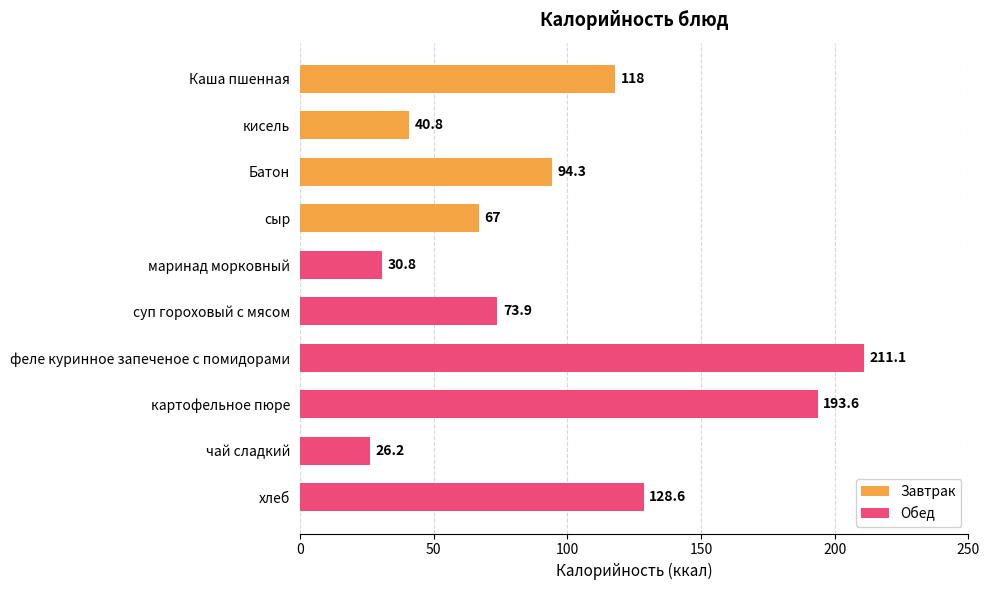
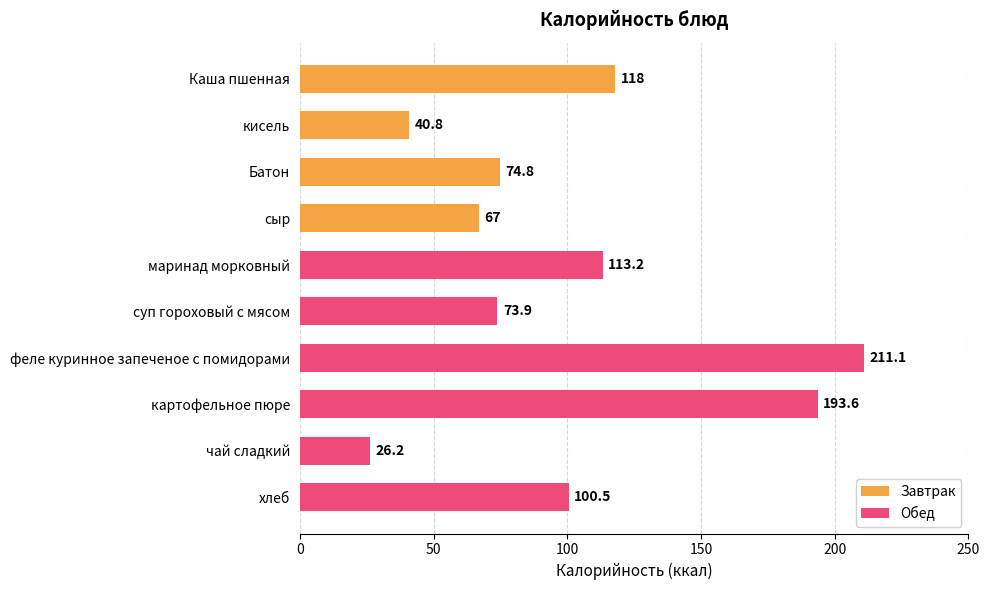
Батон: 94.3 -> 74.8
маринад морковный: 30.8 -> 113.2
хлеб: 128.6 -> 100.5
